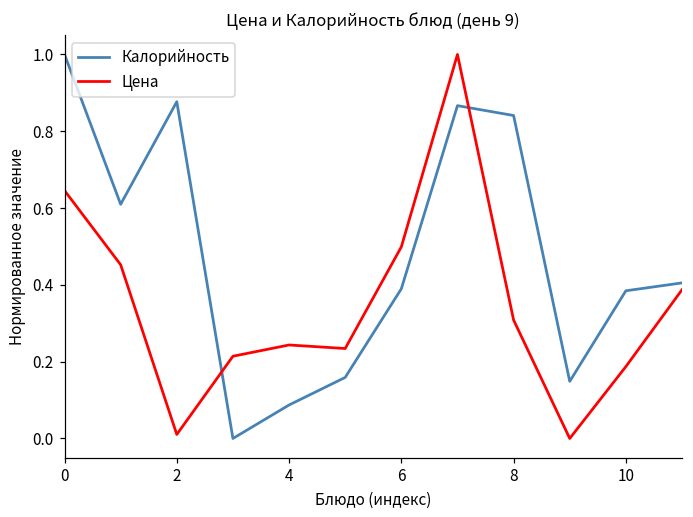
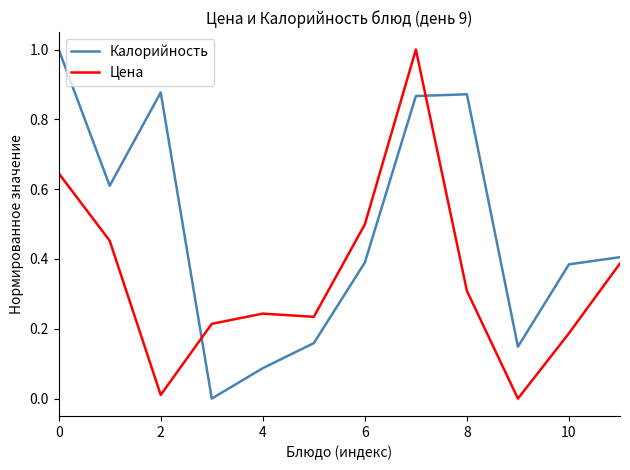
Калорийность, 8: 0.84 -> 0.87
